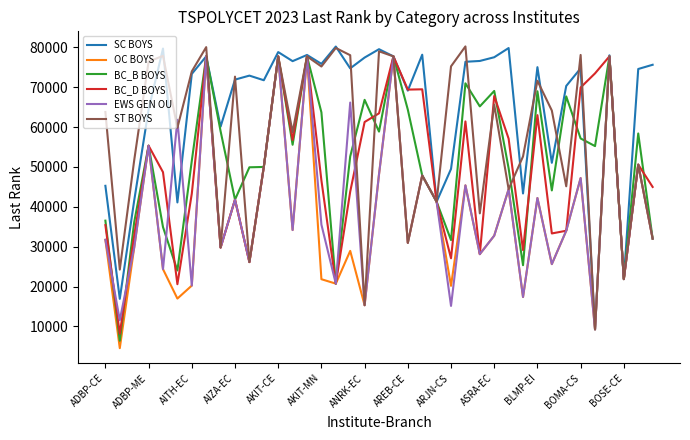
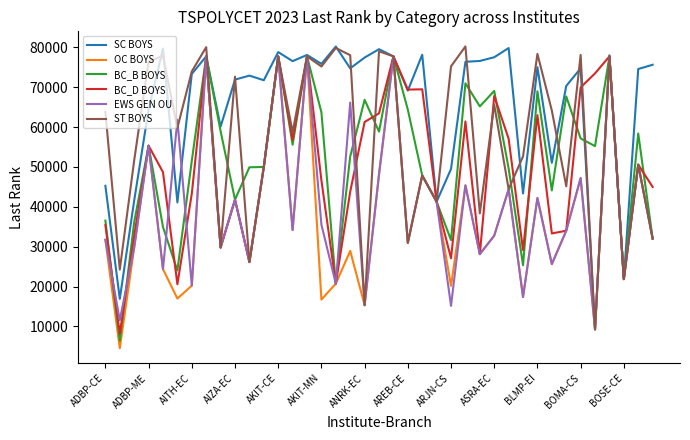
OC BOYS, AKIT-MN: 22000 -> 17000
ST BOYS, BLMP-EI: 72000 -> 78000
